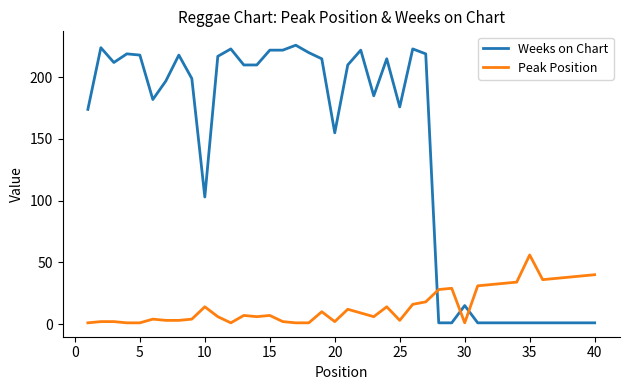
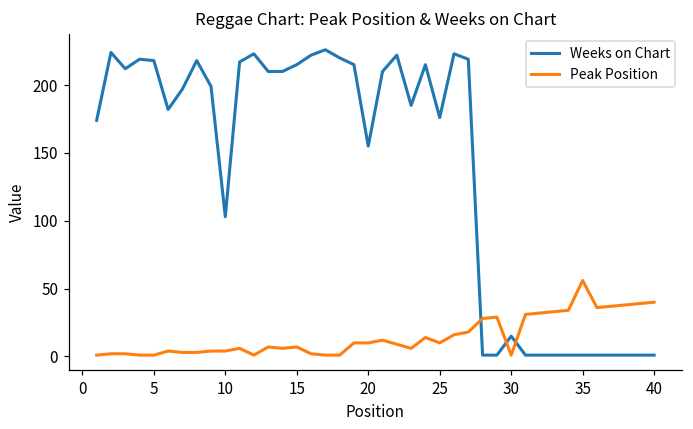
Peak Position, 10: 14 -> 4
Weeks on Chart, 15: 222 -> 215
Peak Position, 20: 2 -> 10
Peak Position, 25: 3 -> 10
